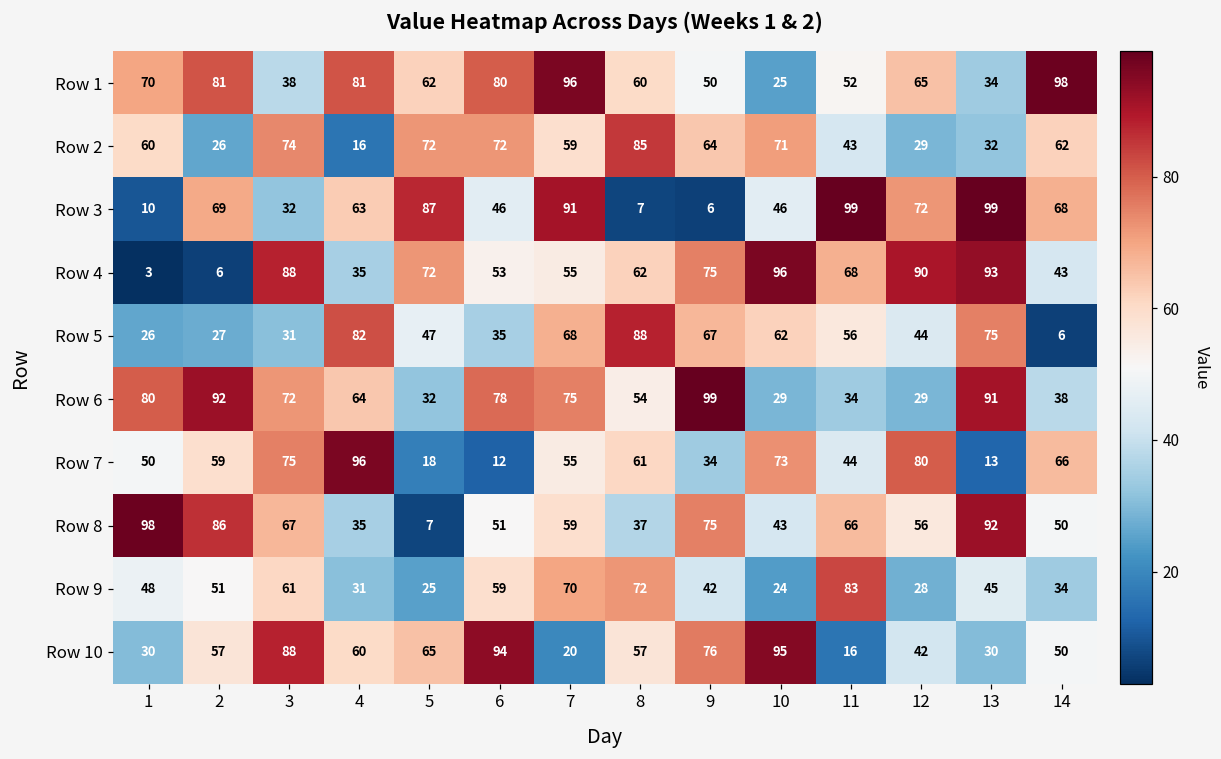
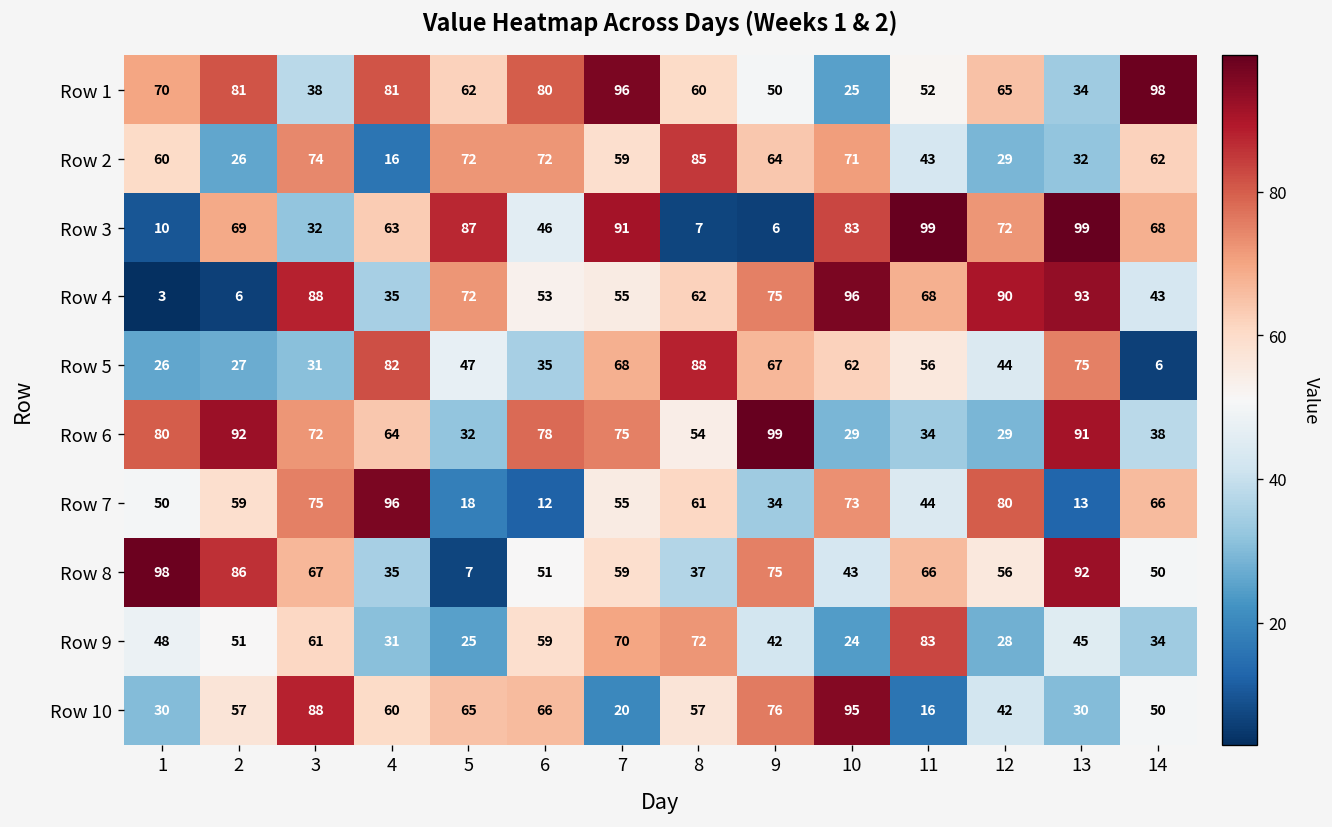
Row 3, 10: 46 -> 83
Row 10, 6: 94 -> 66
